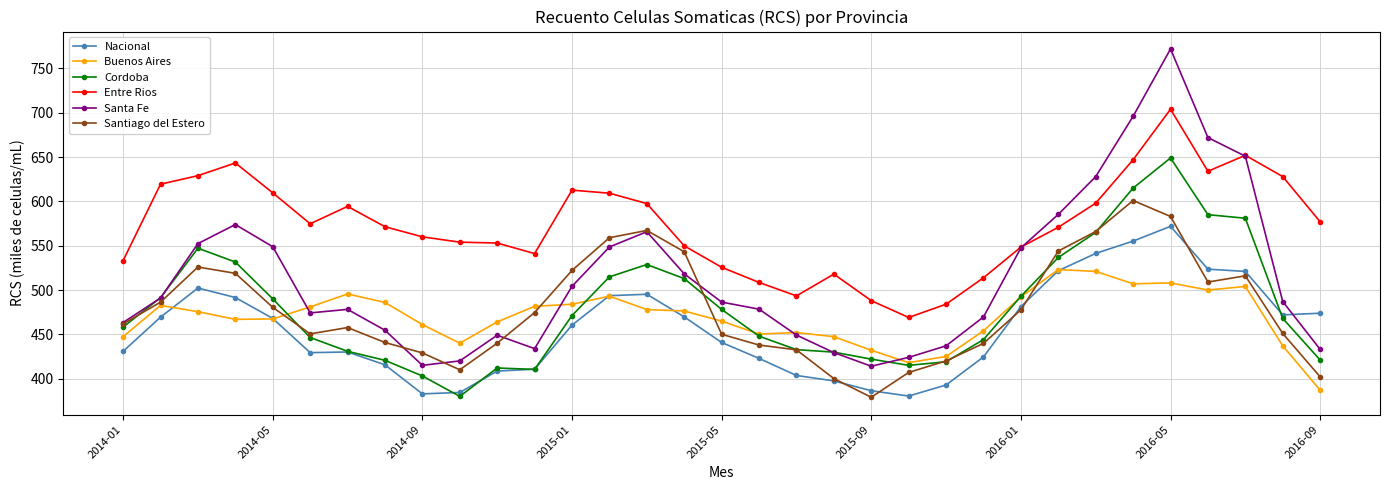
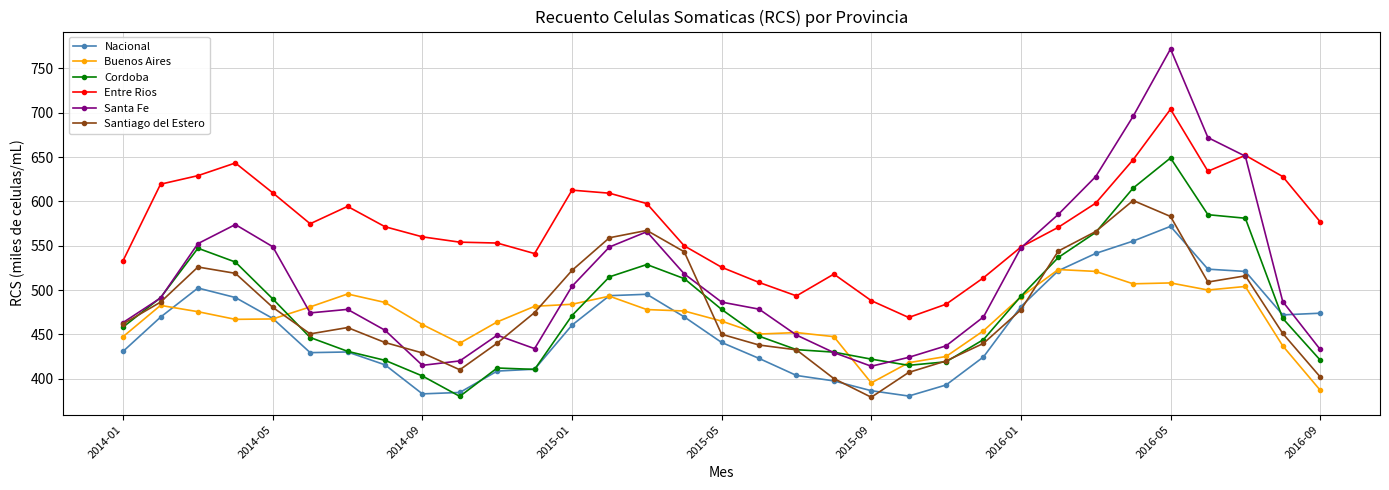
Buenos Aires, 2015-09: 430 -> 400
